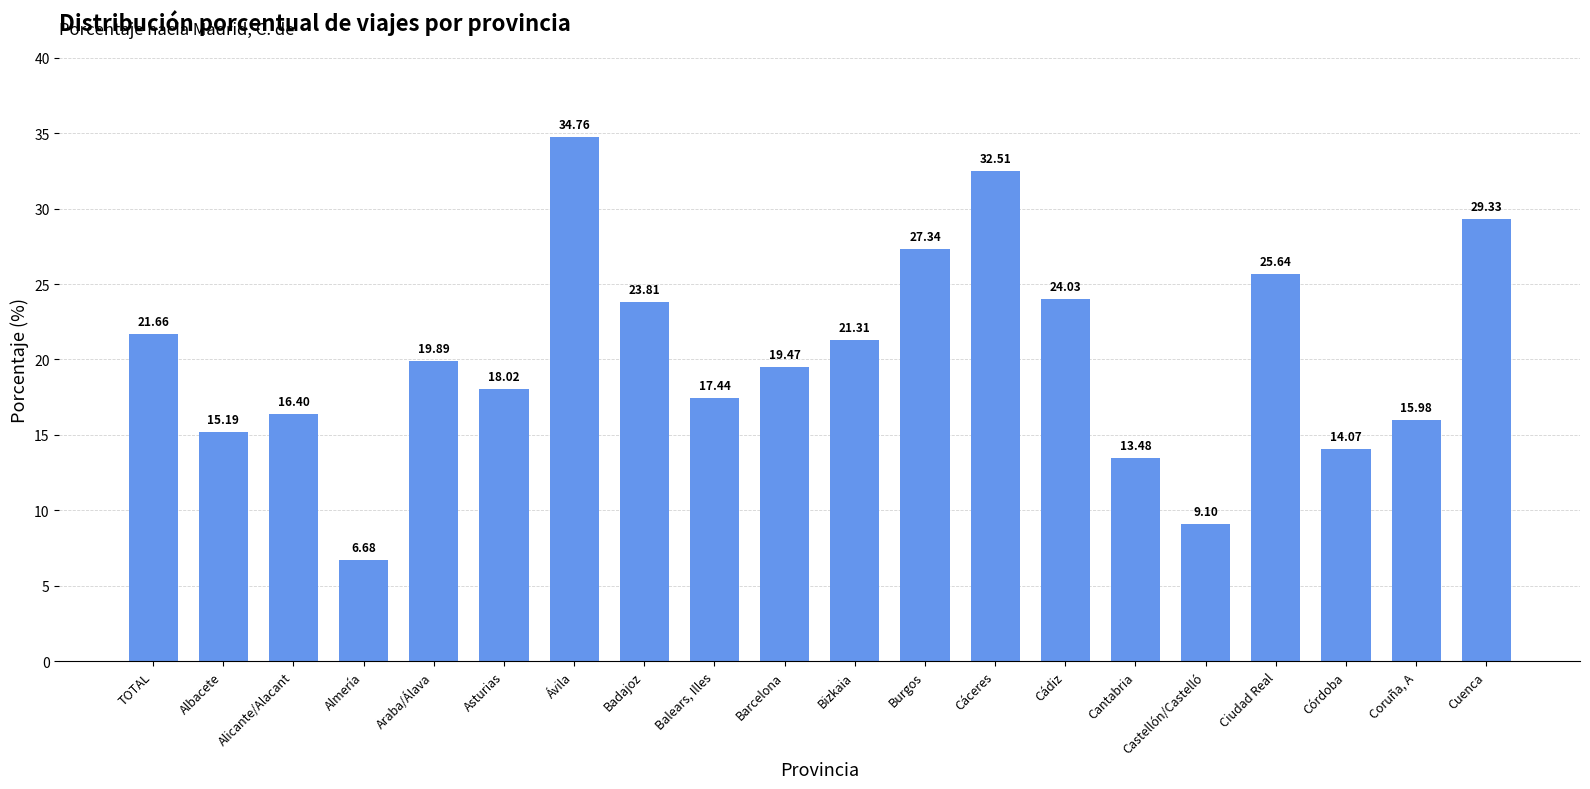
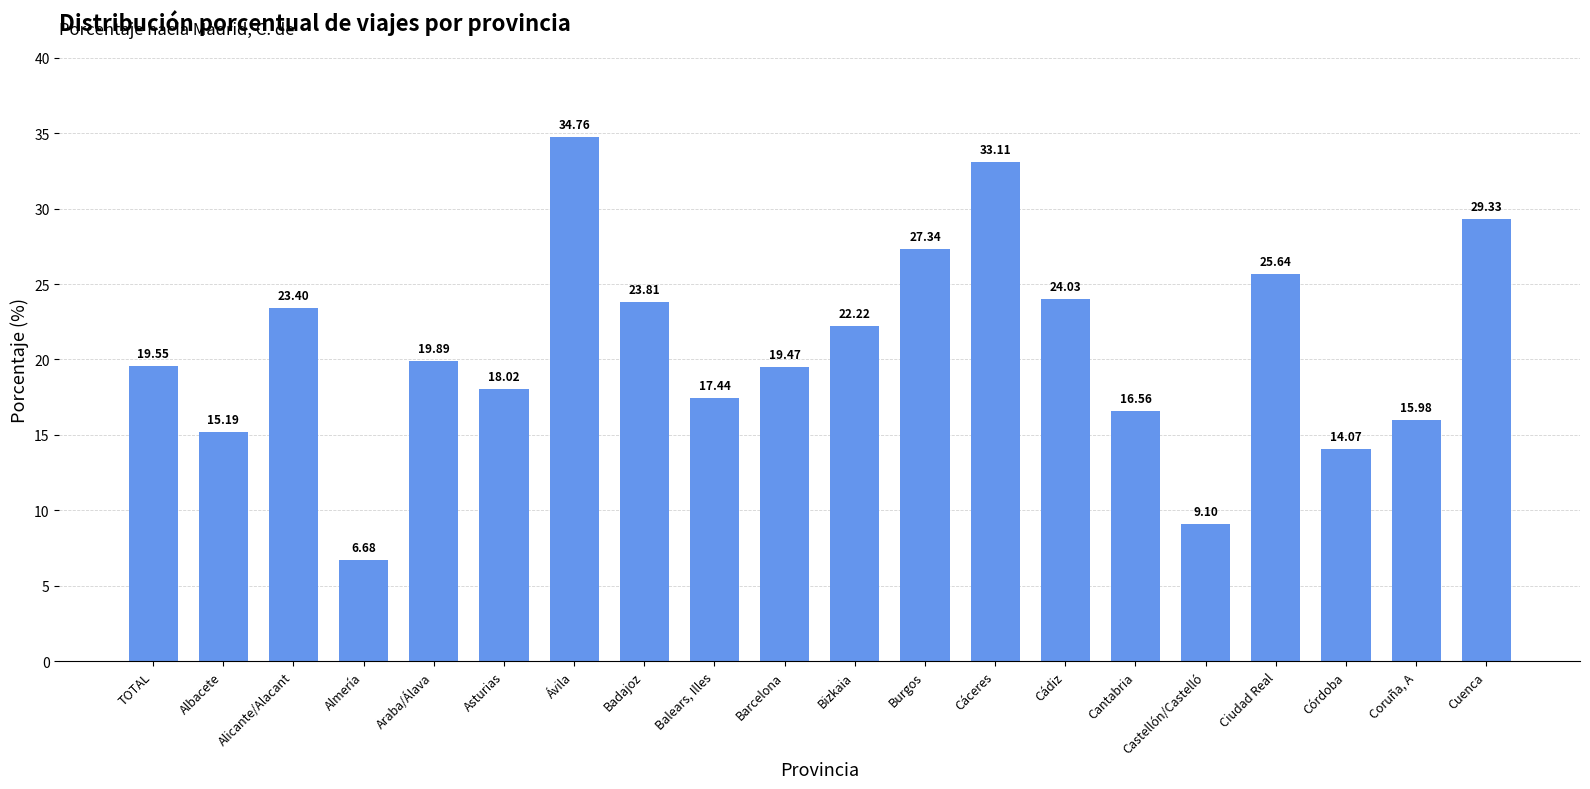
TOTAL: 21.66 -> 19.55
Alicante/Alacant: 16.40 -> 23.40
Bizkaia: 21.31 -> 22.22
Cáceres: 32.51 -> 33.11
Cantabria: 13.48 -> 16.56
